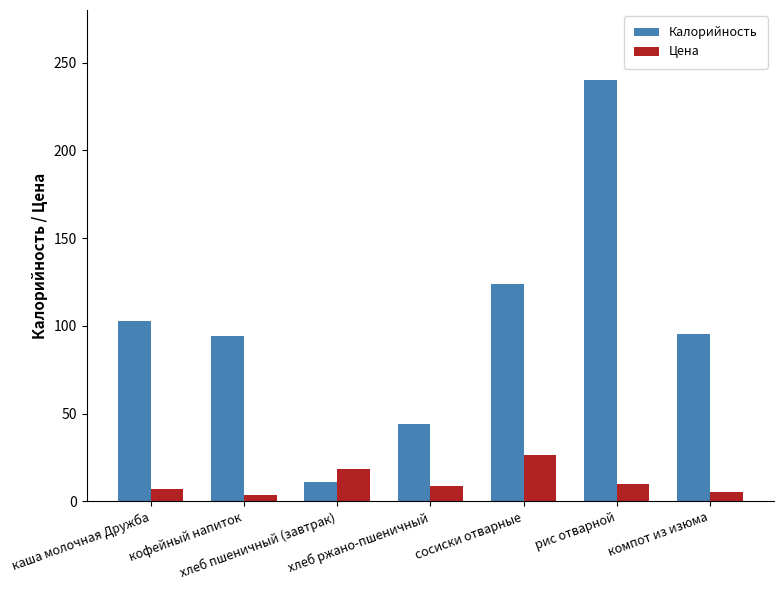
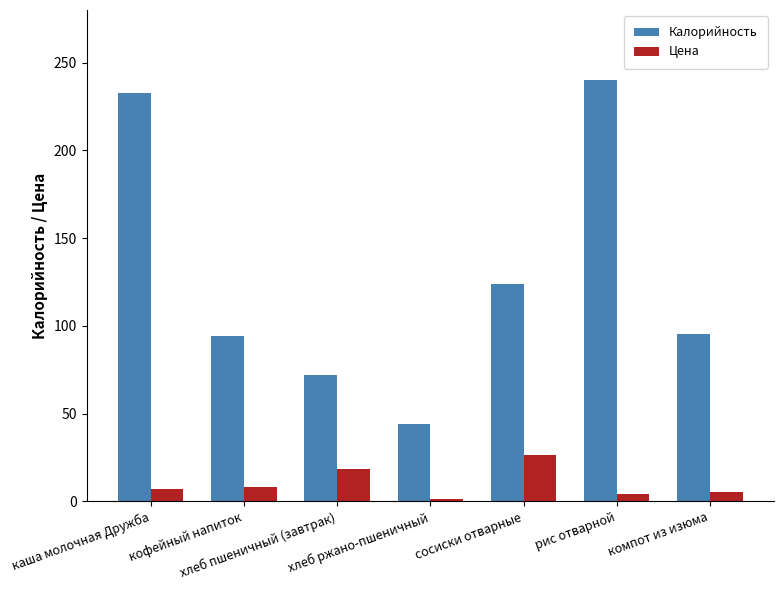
Калорийность, каша молочная Дружба: 103 -> 233
Цена, кофейный напиток: 3 -> 8
Калорийность, хлеб пшеничный (завтрак): 11 -> 72
Цена, хлеб ржано-пшеничный: 9 -> 1
Цена, рис отварной: 10 -> 4
